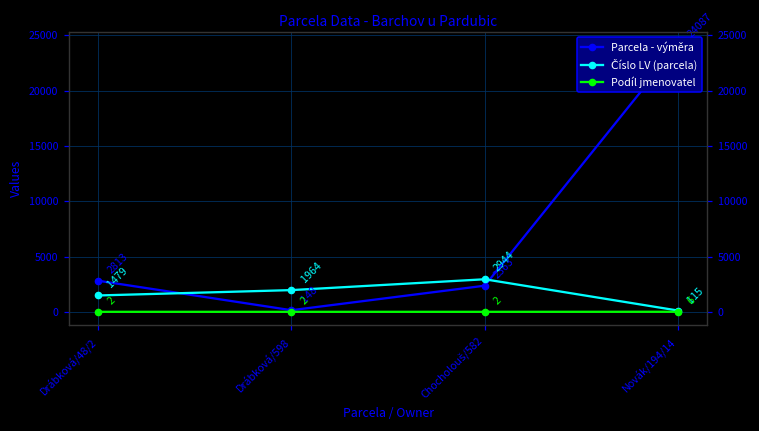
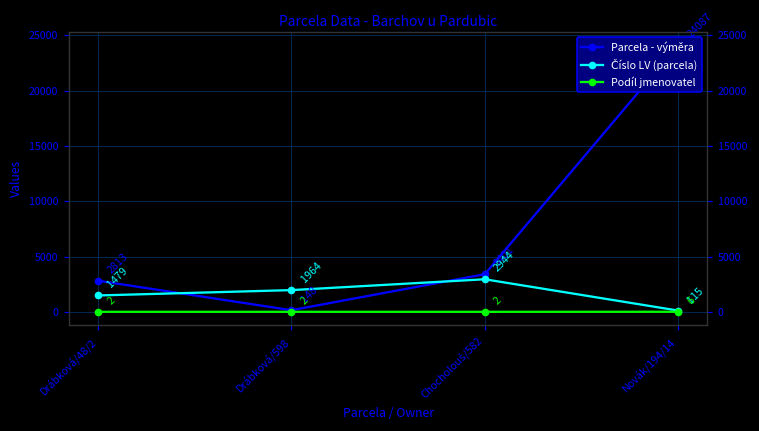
Parcela - výměra, Chocholouš/582: 2363 -> 3401
